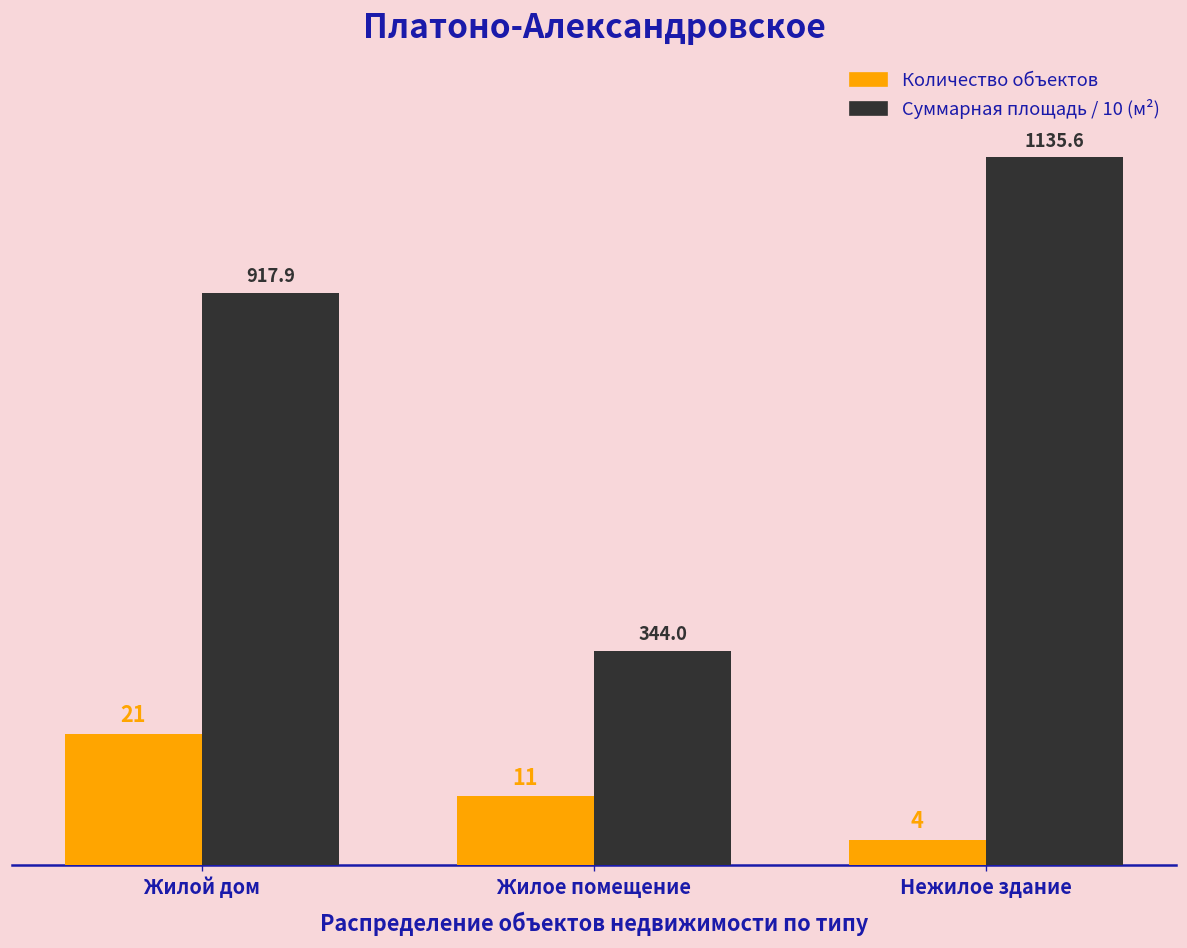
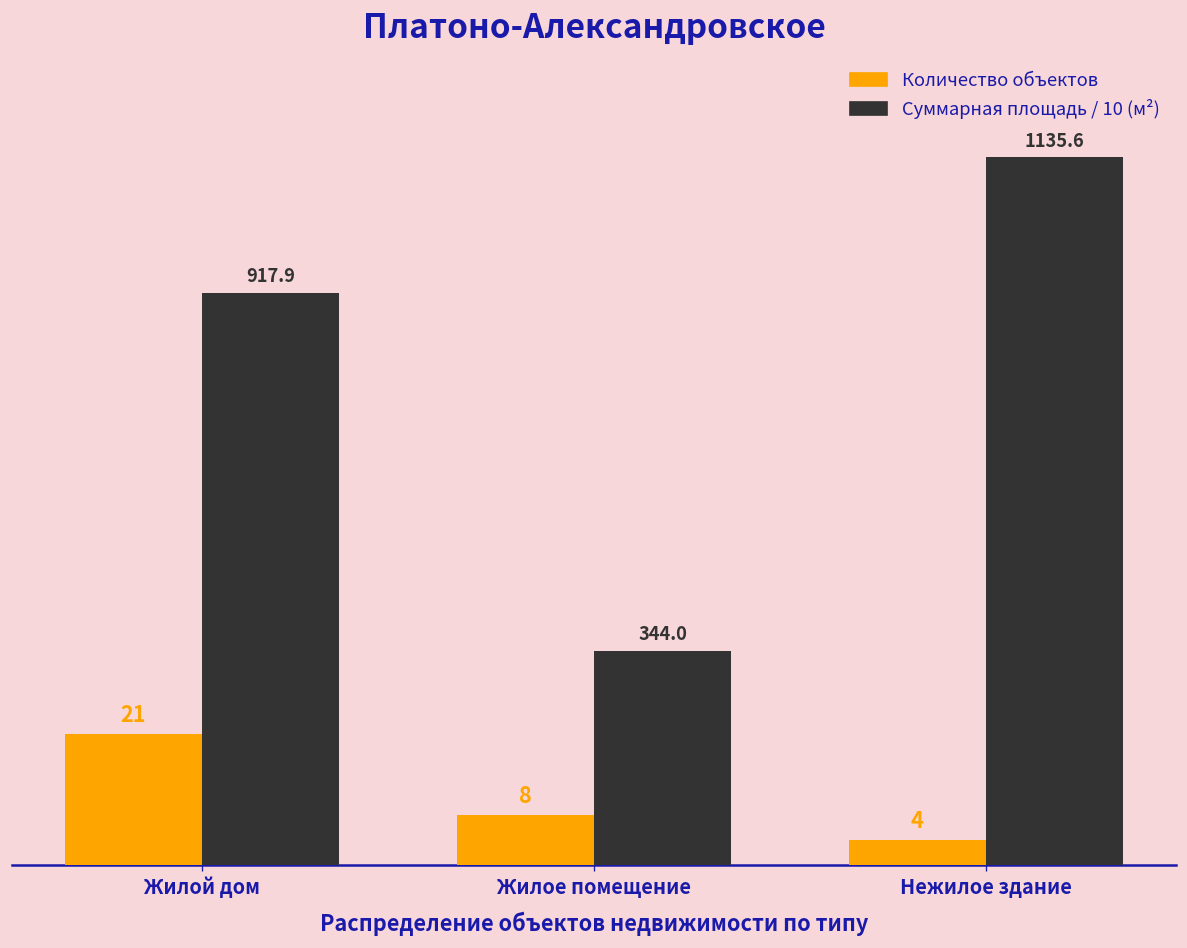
Количество объектов, Жилое помещение: 11 -> 8
